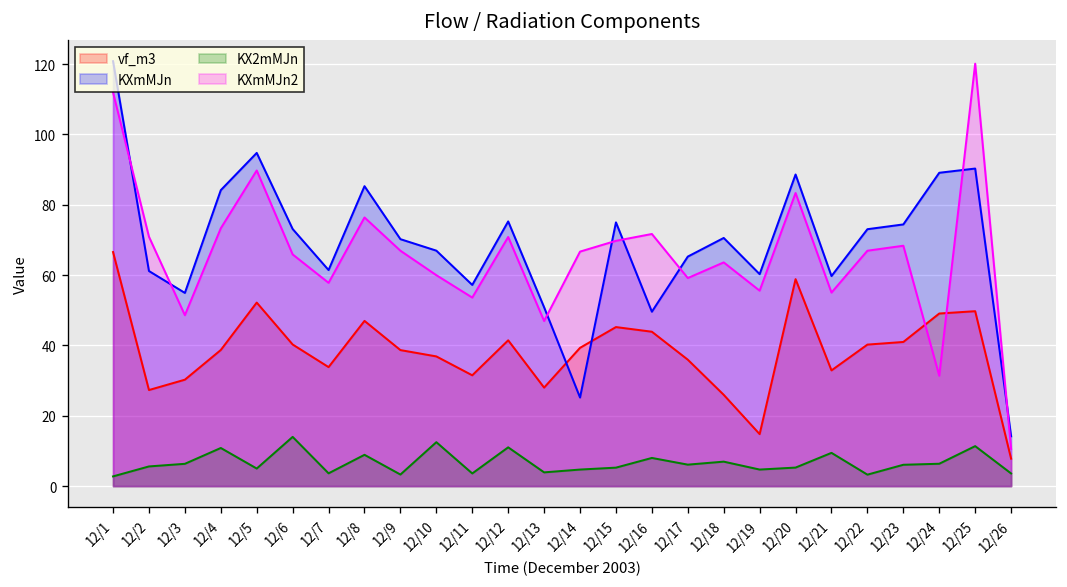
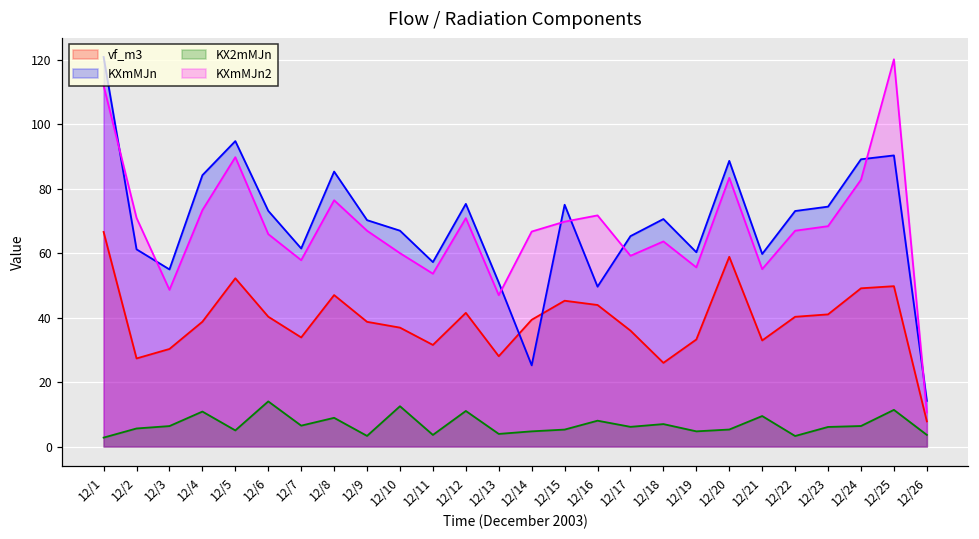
KX2mMJn, 12/7: 4 -> 6
vf_m3, 12/19: 15 -> 33
KXmMJn2, 12/24: 31 -> 83
